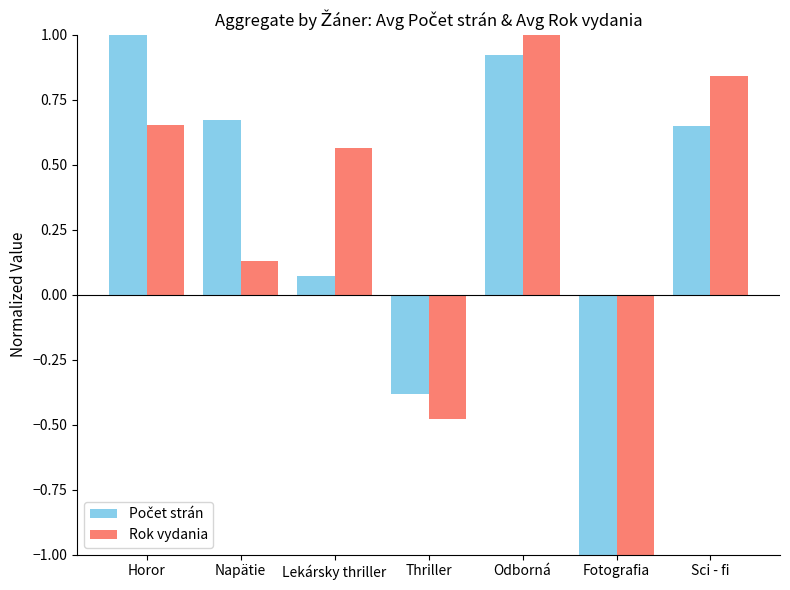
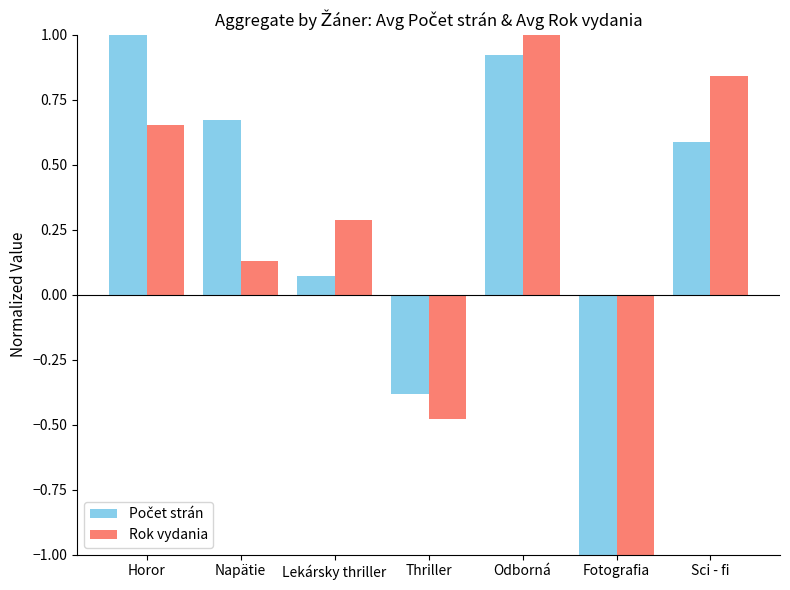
Rok vydania, Lekársky thriller: 0.57 -> 0.29
Počet strán, Sci - fi: 0.65 -> 0.59
